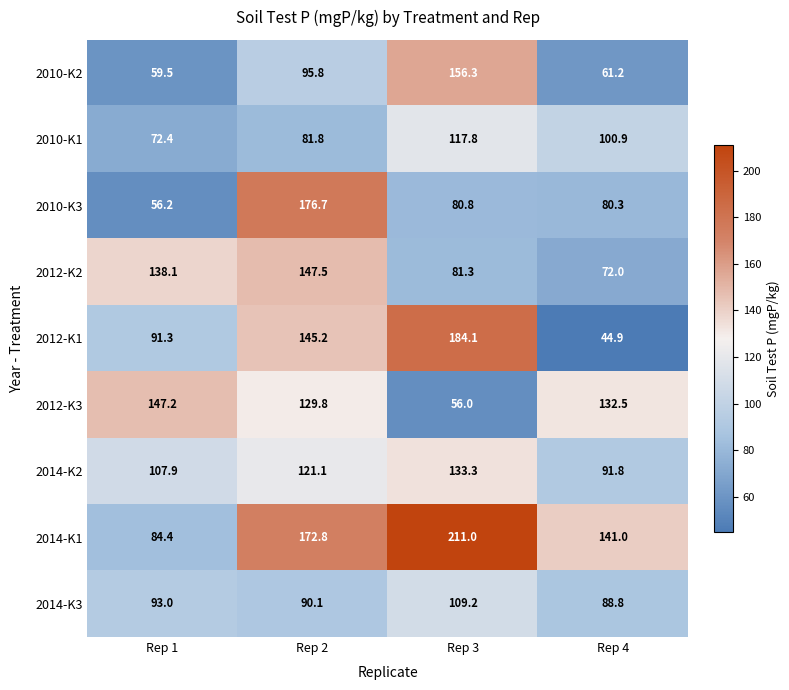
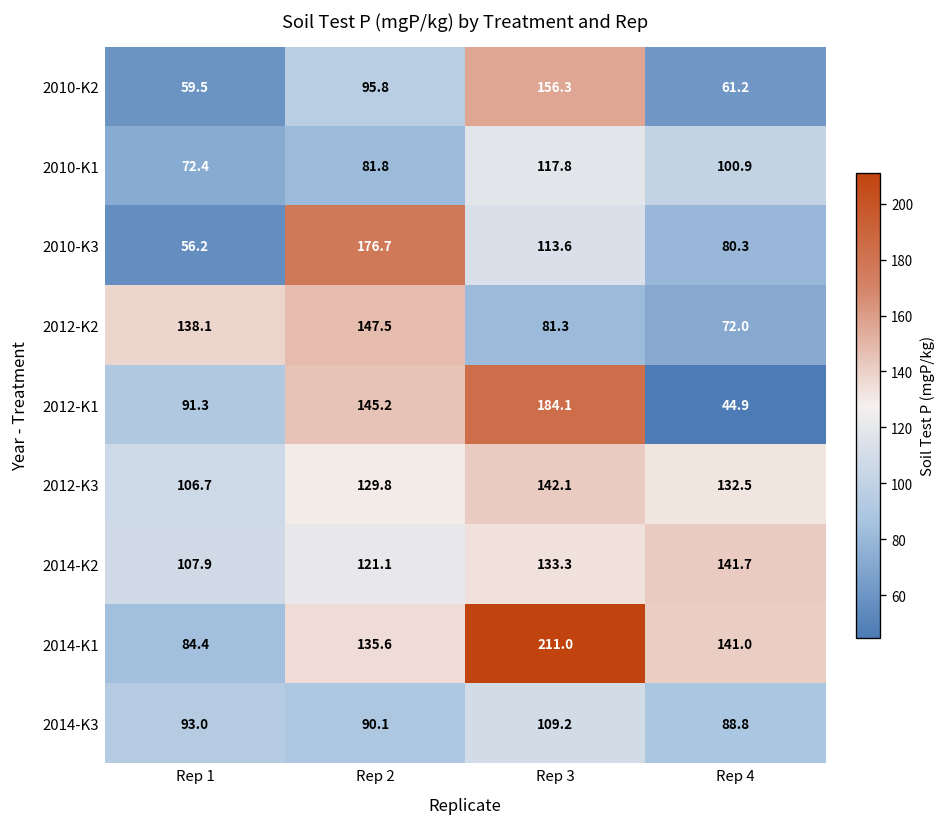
2010-K3, Rep 3: 80.8 -> 113.6
2012-K3, Rep 1: 147.2 -> 106.7
2012-K3, Rep 3: 56.0 -> 142.1
2014-K2, Rep 4: 91.8 -> 141.7
2014-K1, Rep 2: 172.8 -> 135.6
